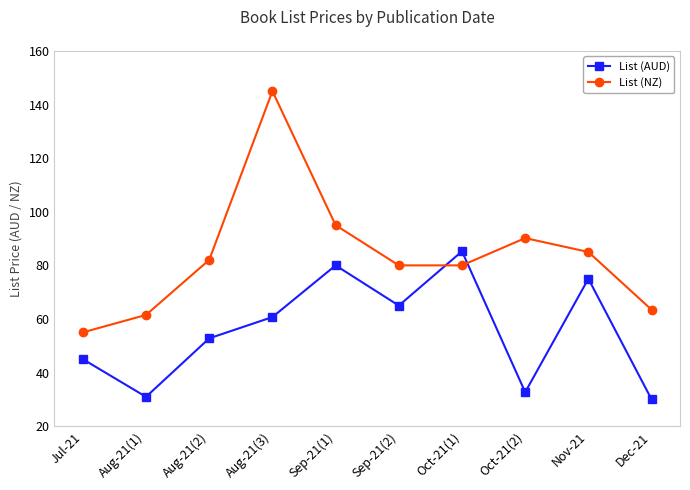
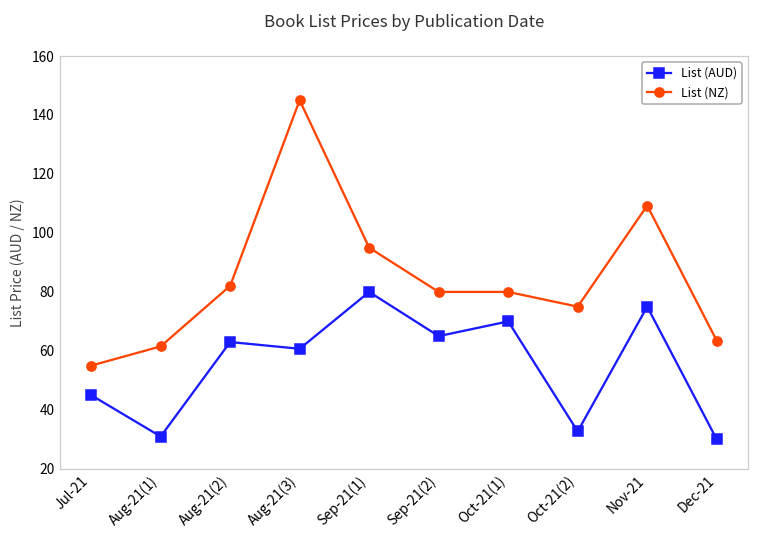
List (AUD), Aug-21(2): 53 -> 63
List (AUD), Oct-21(1): 85 -> 70
List (NZ), Oct-21(2): 90 -> 75
List (NZ), Nov-21: 85 -> 109
